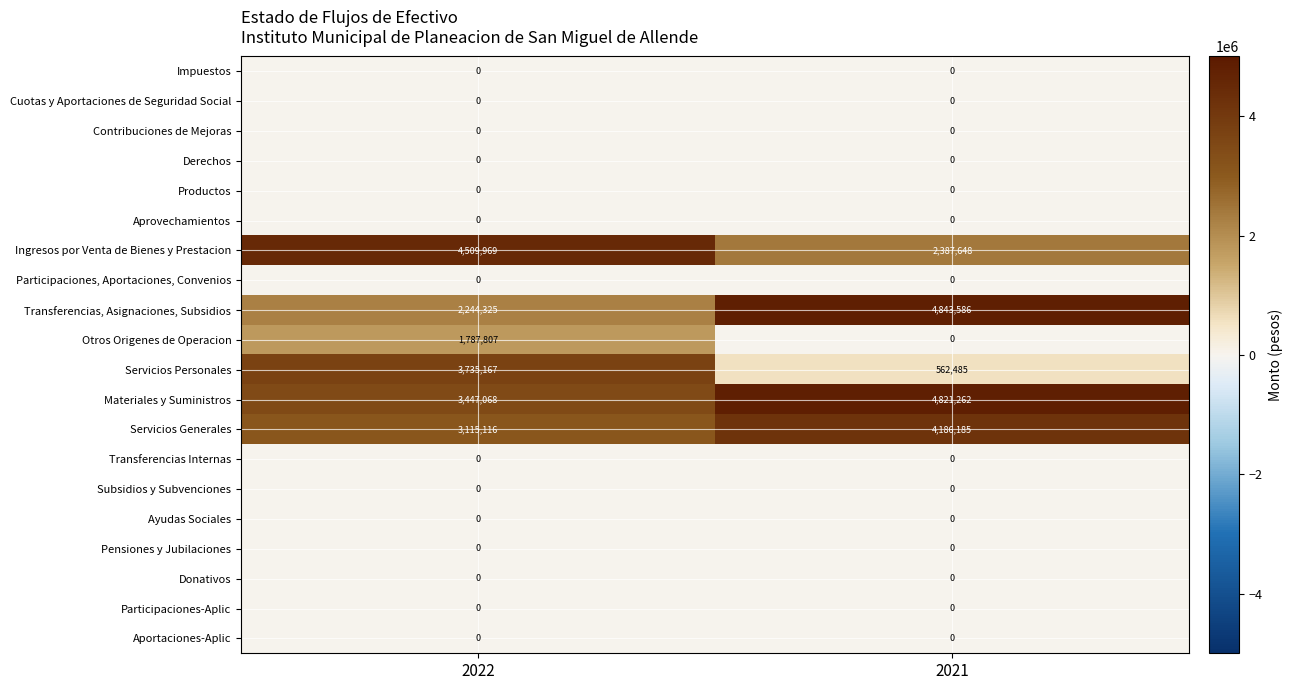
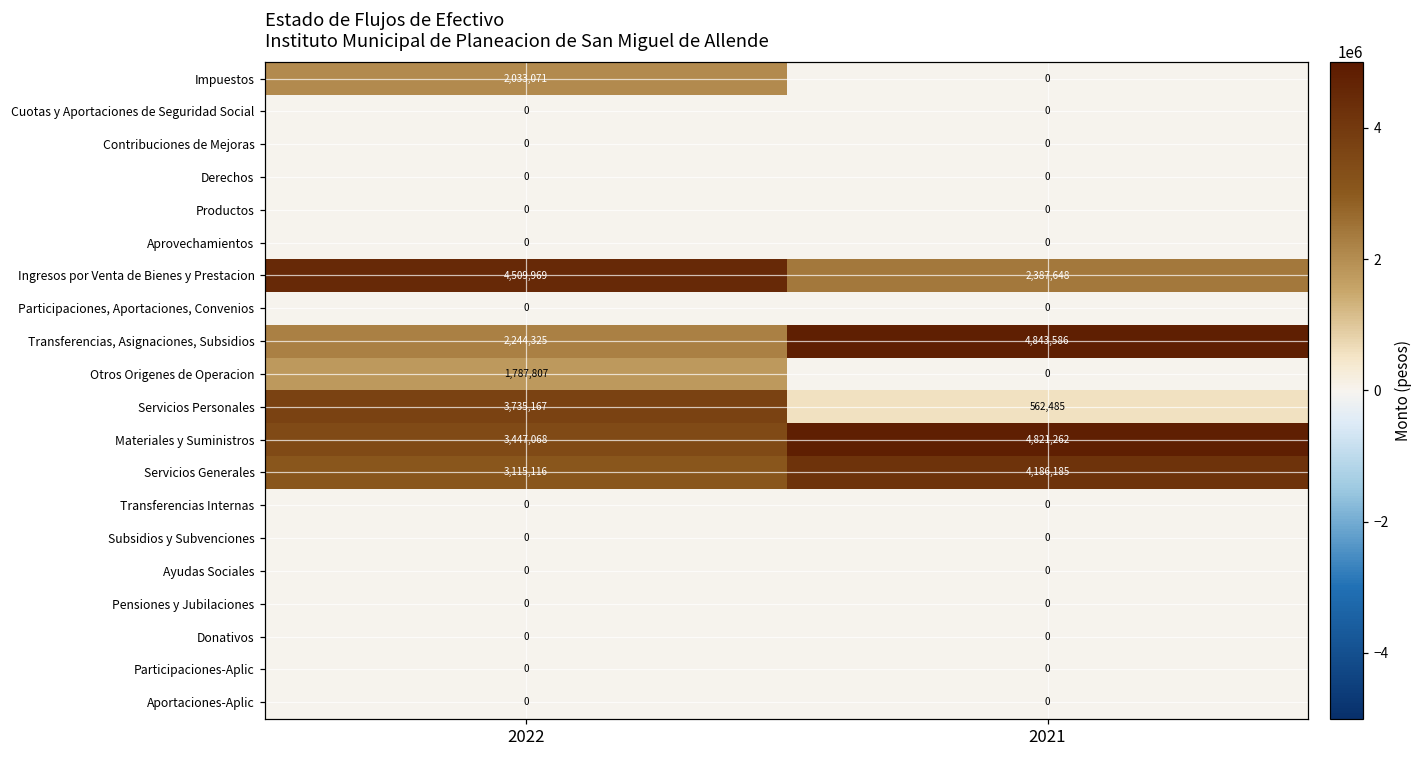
Impuestos, 2022: 0 -> 2,033,071
